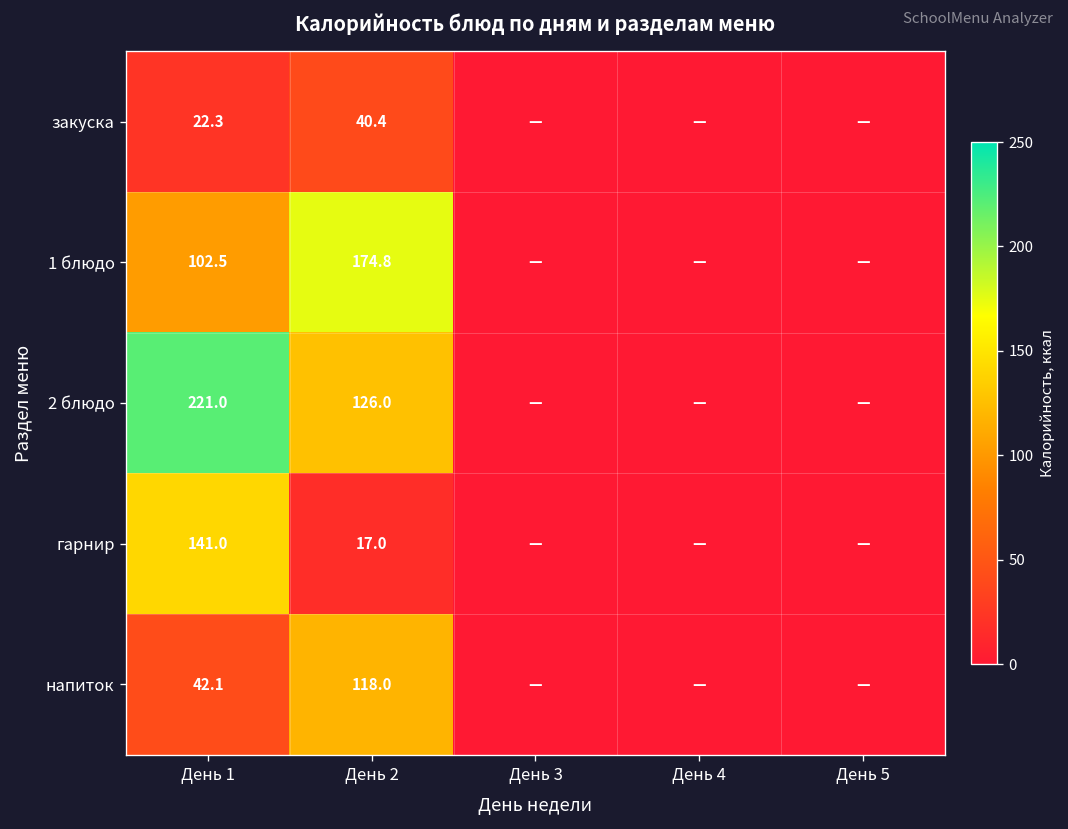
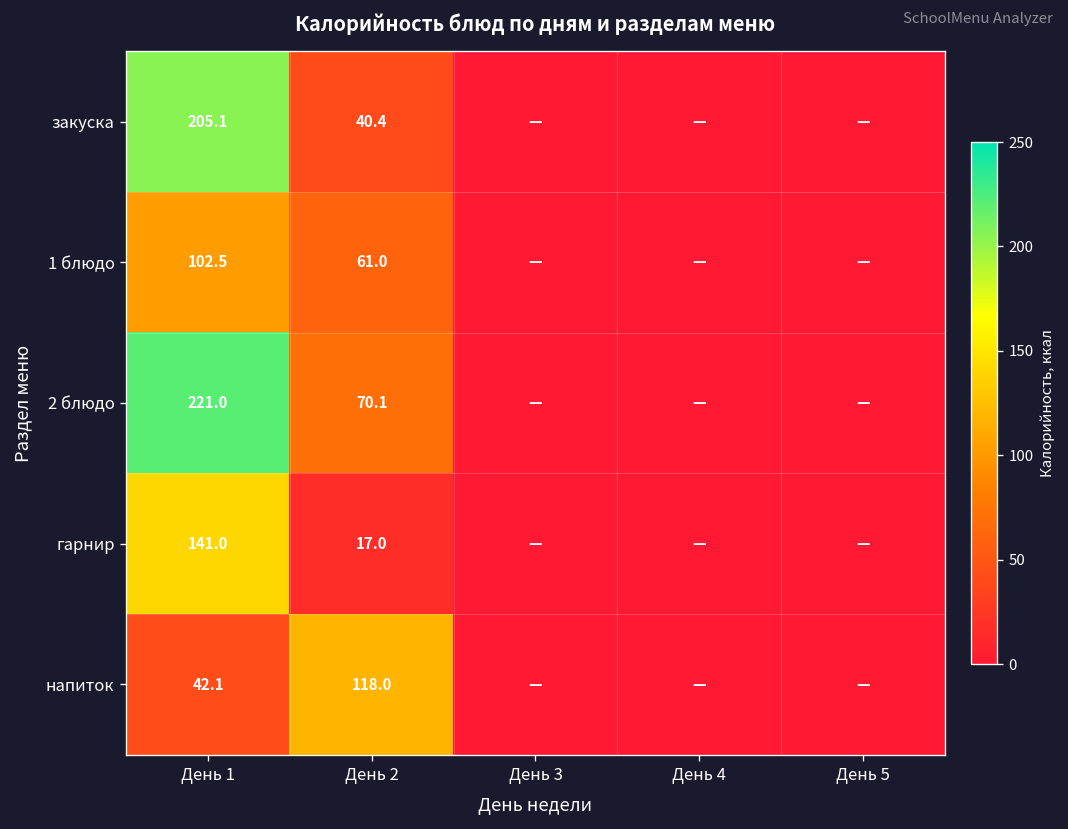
закуска, День 1: 22.3 -> 205.1
1 блюдо, День 2: 174.8 -> 61.0
2 блюдо, День 2: 126.0 -> 70.1
